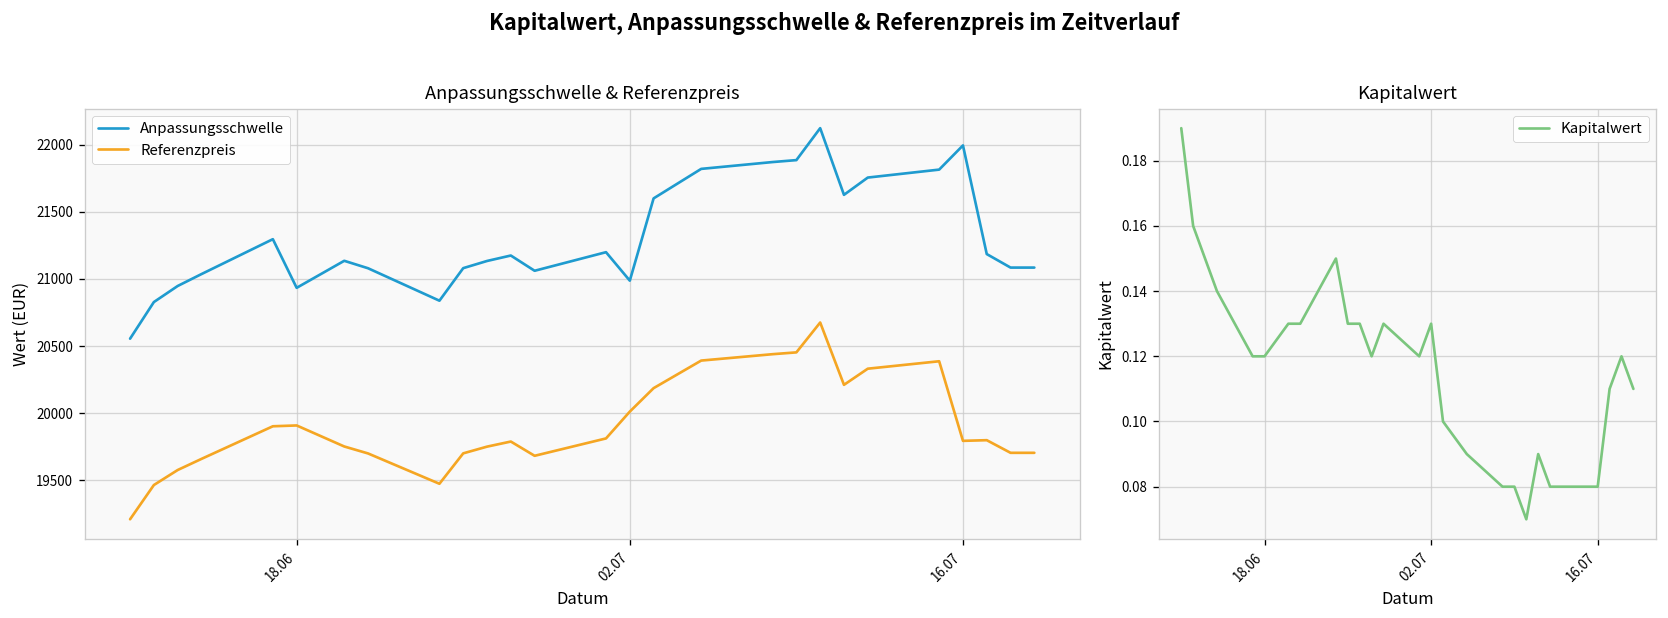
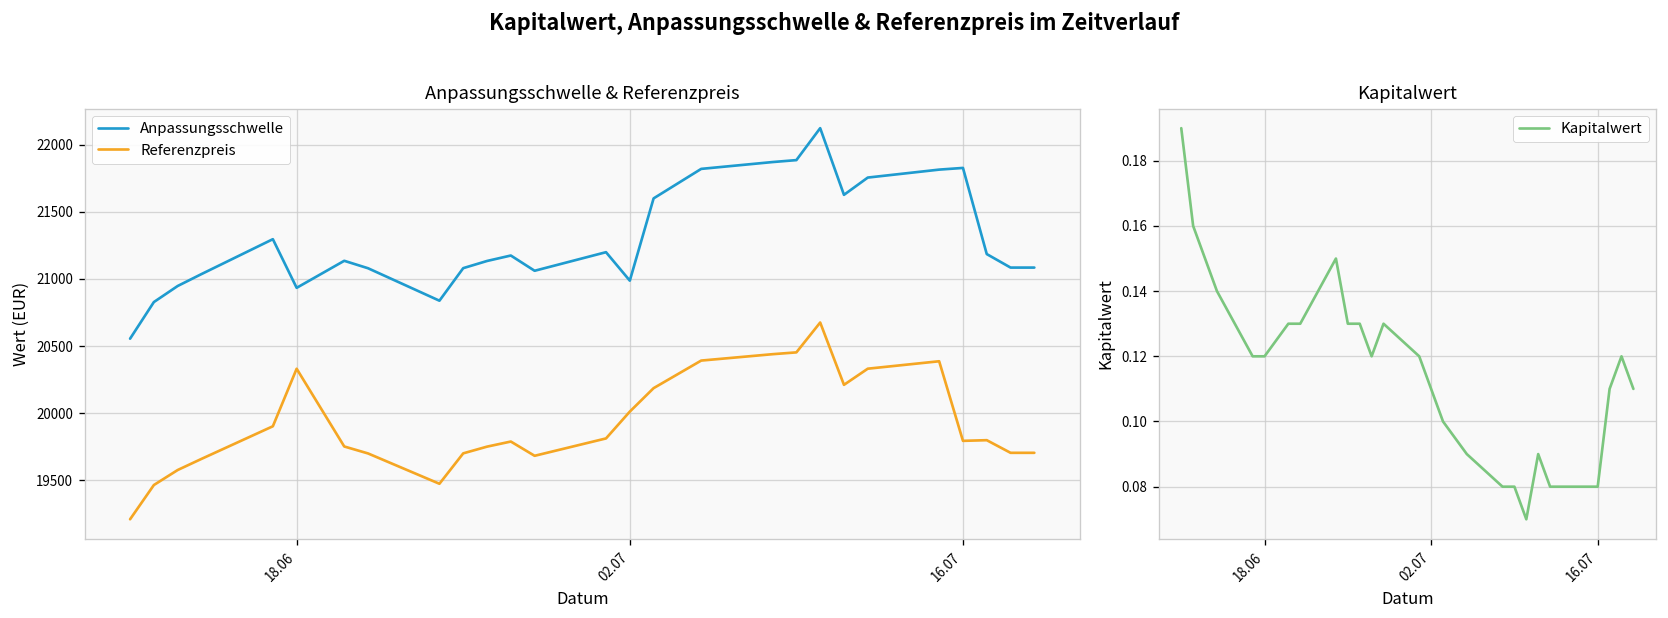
Anpassungsschwelle & Referenzpreis, Referenzpreis, 18.06: 19910 -> 20330
Anpassungsschwelle & Referenzpreis, Anpassungsschwelle, 16.07: 21990 -> 21830
Kapitalwert, 02.07: 0.13 -> 0.11
